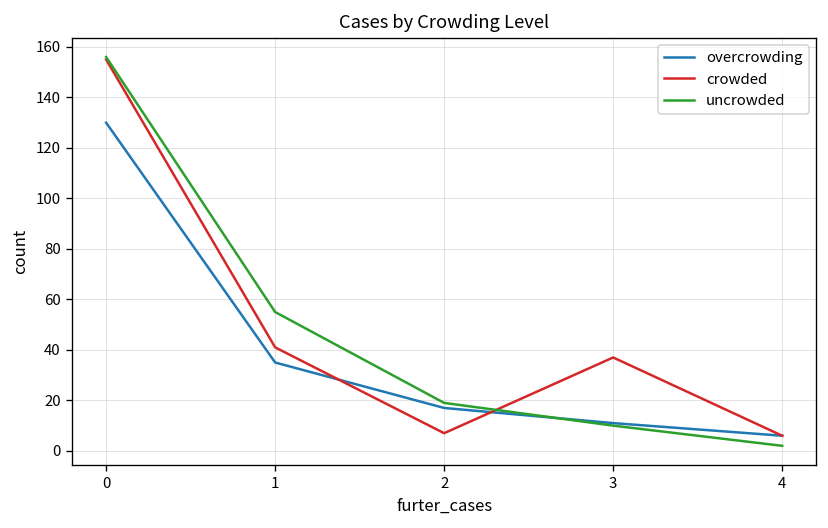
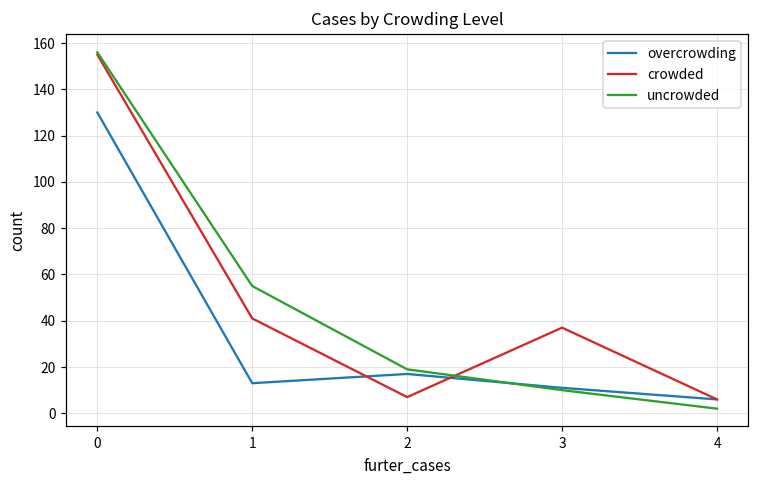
overcrowding, 1: 35 -> 13
